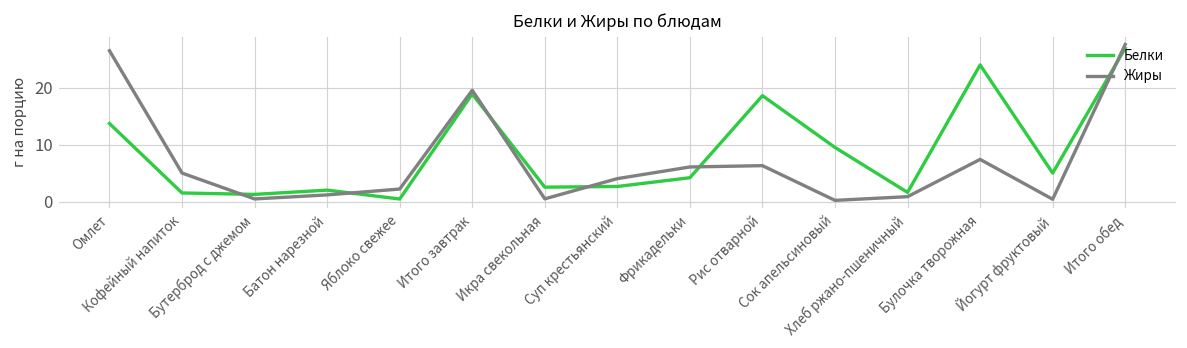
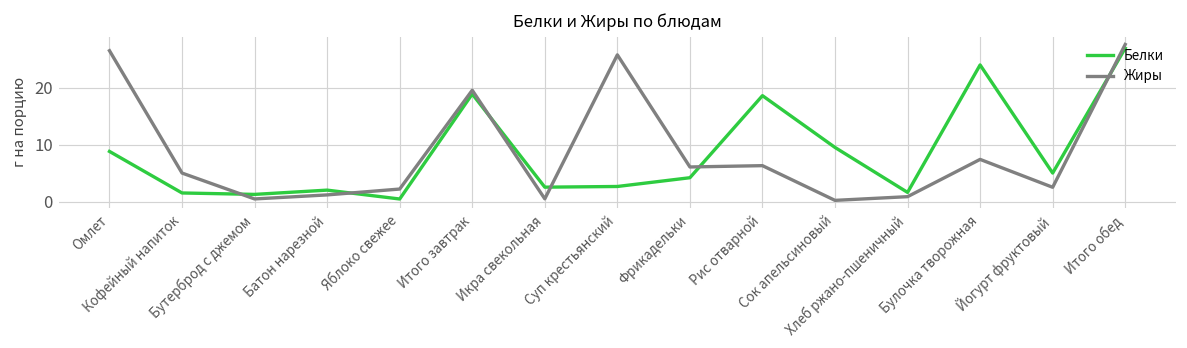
Белки, Омлет: 14 -> 9
Жиры, Суп крестьянский: 4 -> 26
Жиры, Йогурт фруктовый: 0 -> 3
